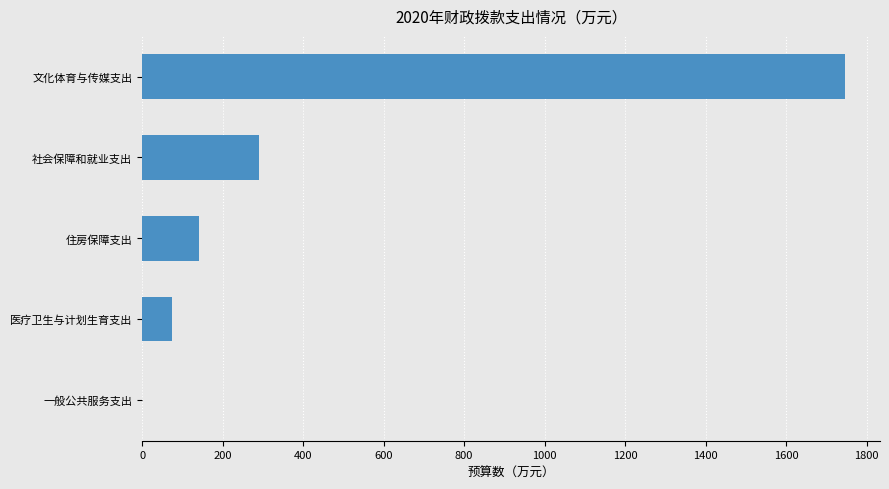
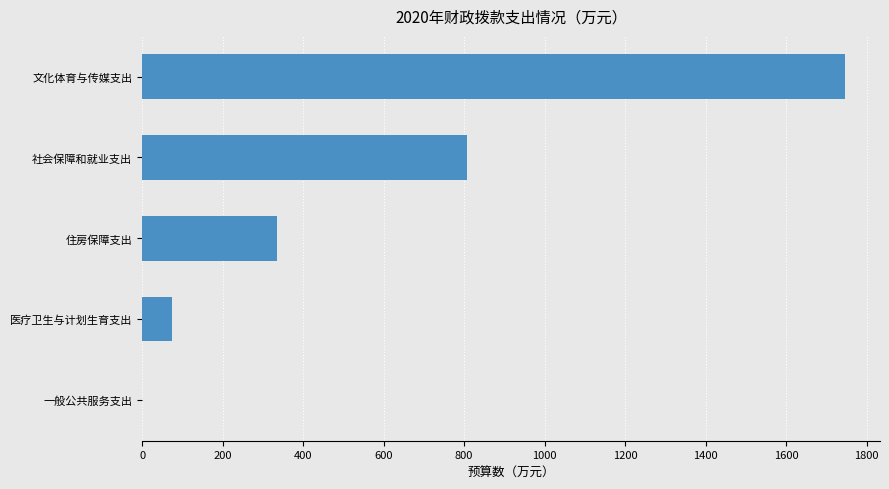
社会保障和就业支出: 290 -> 810
住房保障支出: 140 -> 340
